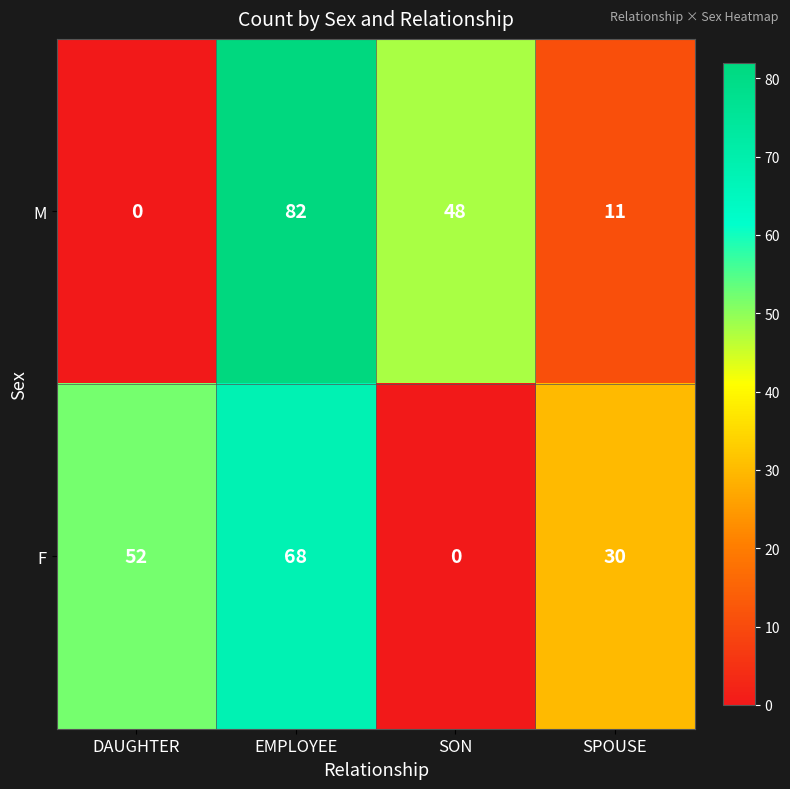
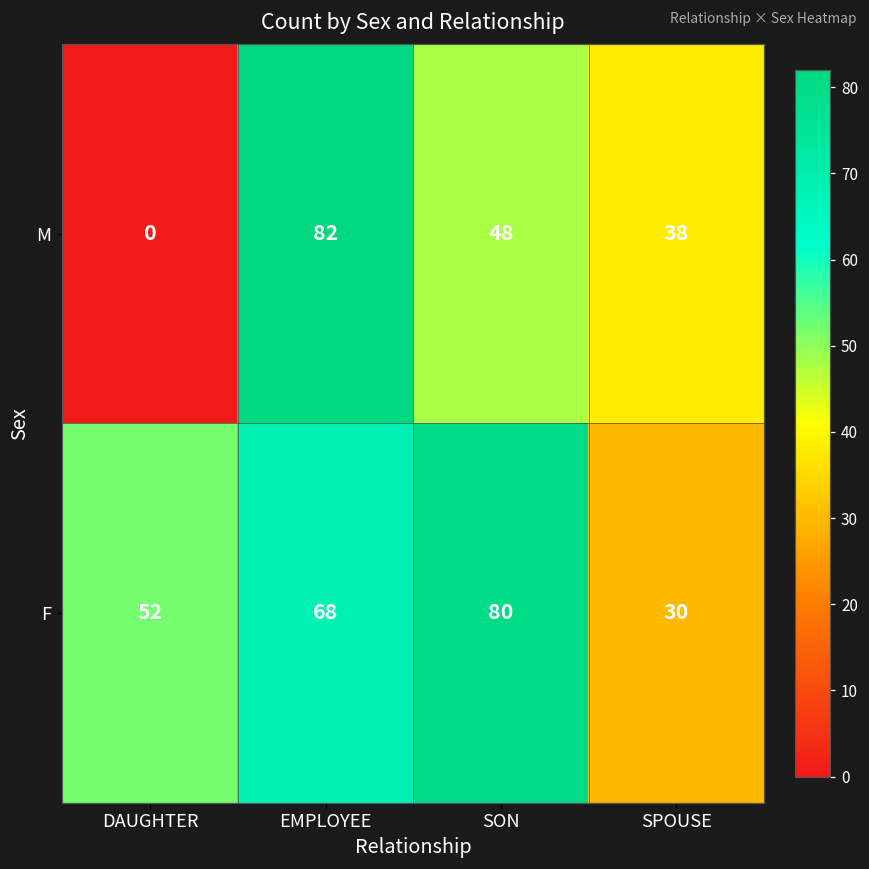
M, SPOUSE: 11 -> 38
F, SON: 0 -> 80
